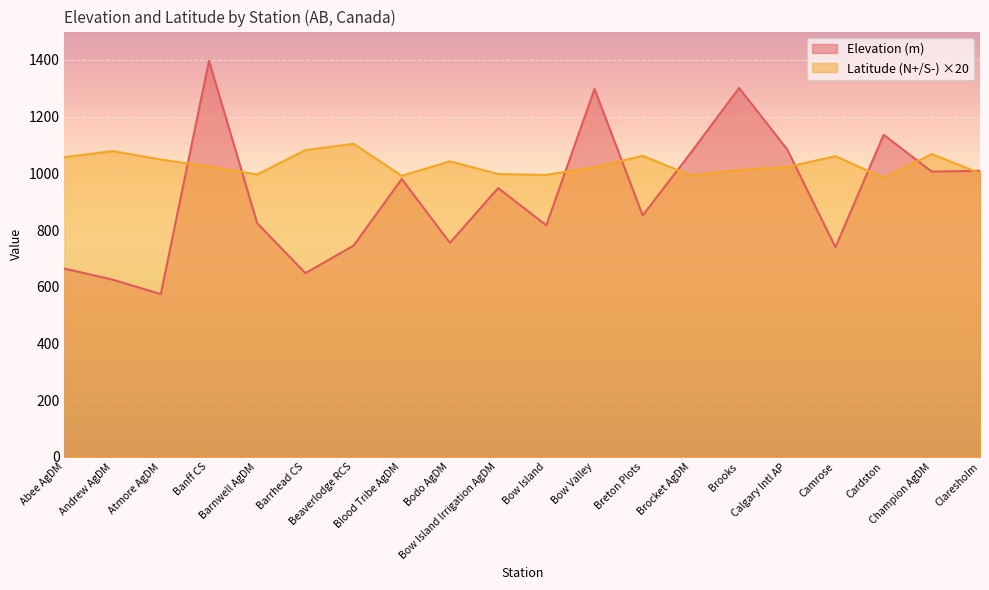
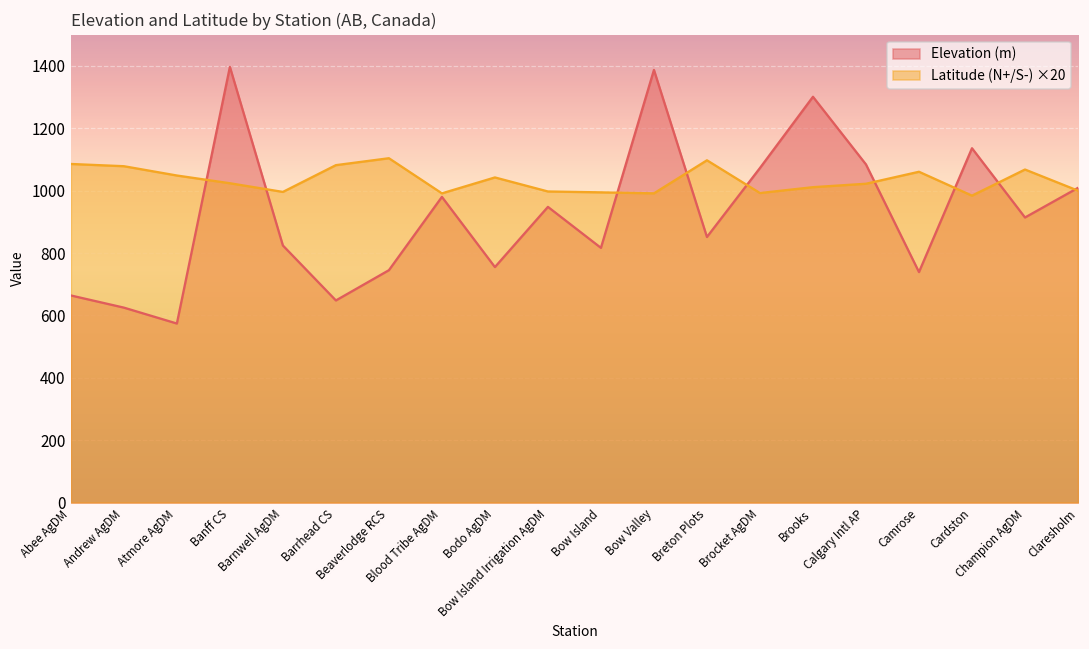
Latitude (N+/S-) ×20, Abee AgDM: 1060 -> 1090
Elevation (m), Bow Valley: 1300 -> 1390
Latitude (N+/S-) ×20, Bow Valley: 1020 -> 990
Latitude (N+/S-) ×20, Breton Plots: 1060 -> 1100
Elevation (m), Champion AgDM: 1010 -> 910
